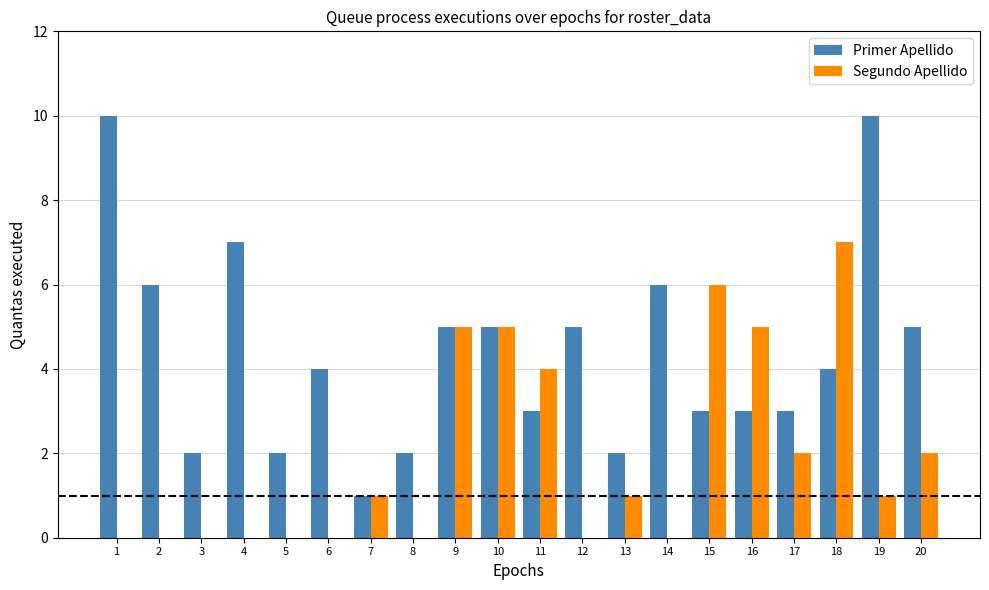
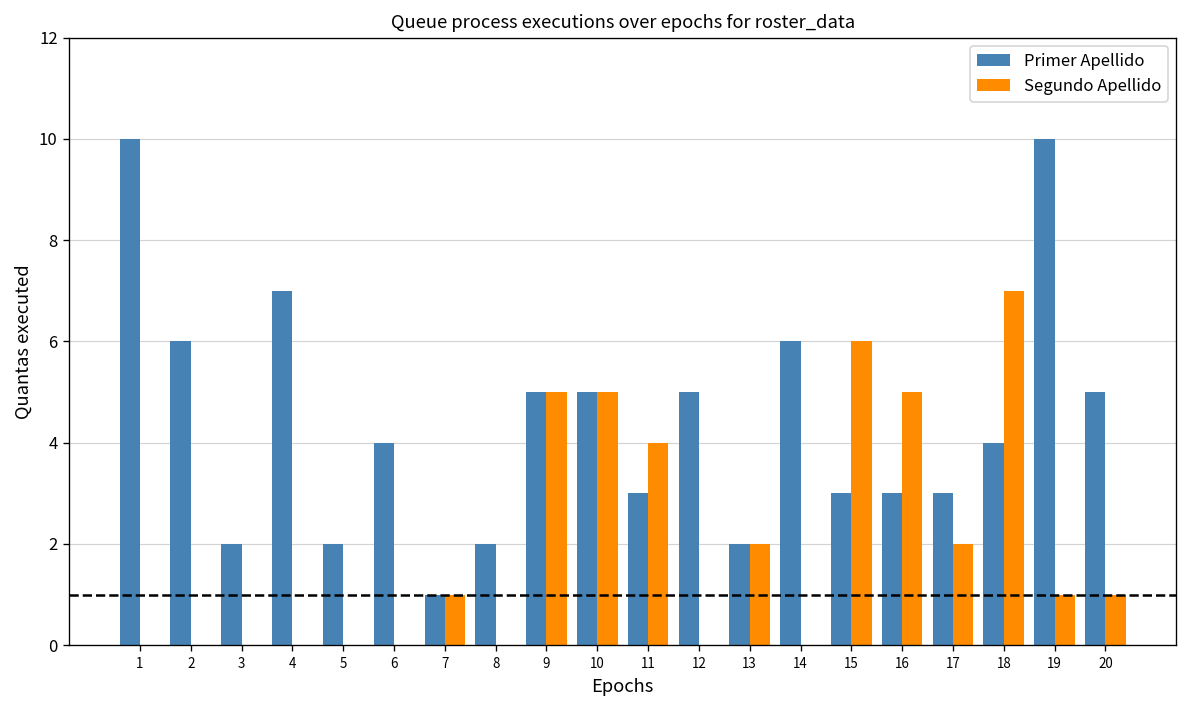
Segundo Apellido, 13: 1 -> 2
Segundo Apellido, 20: 2 -> 1
